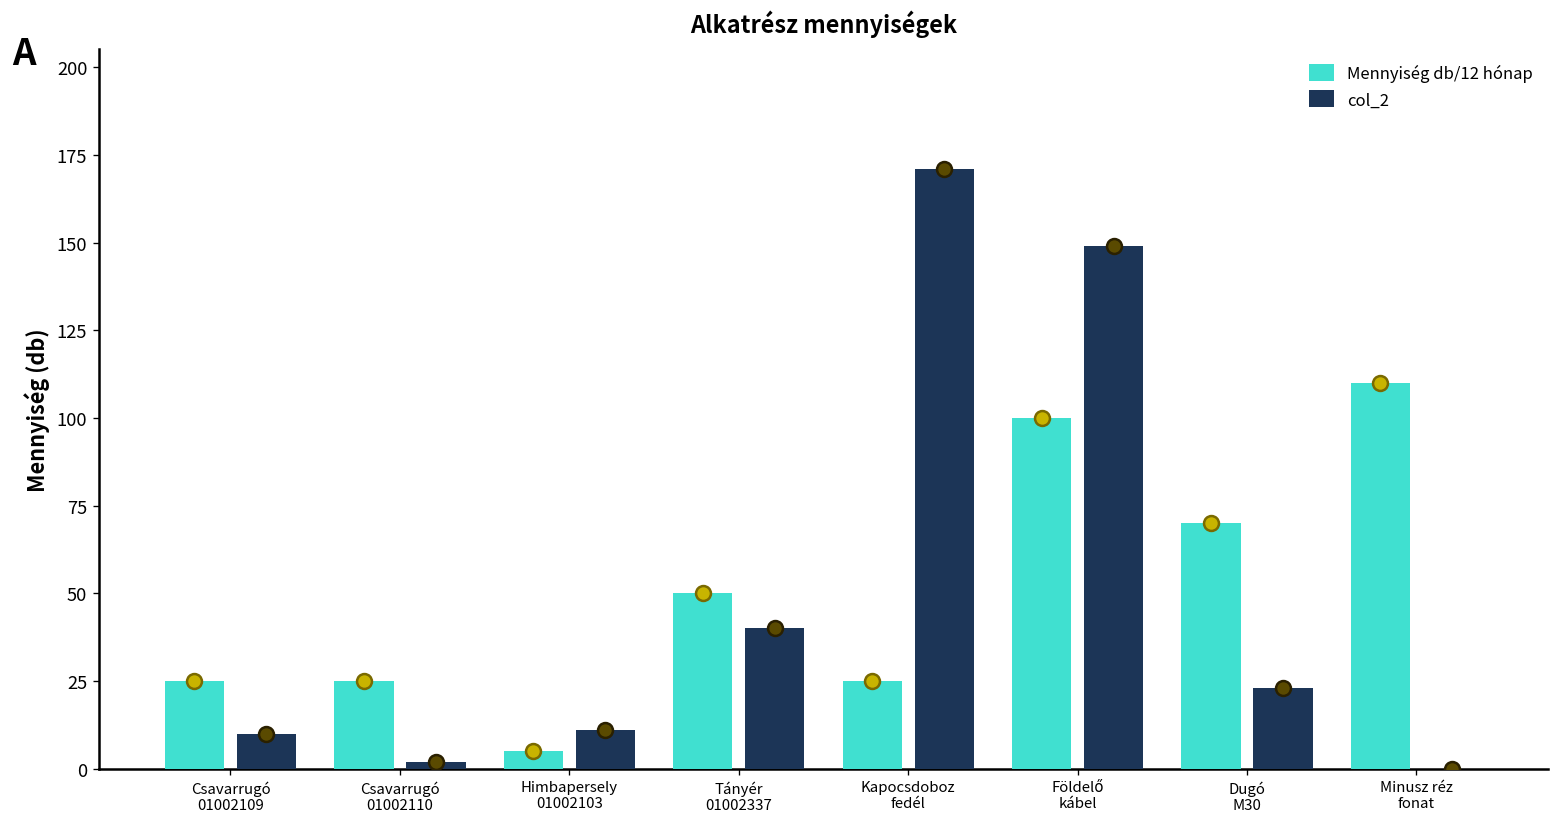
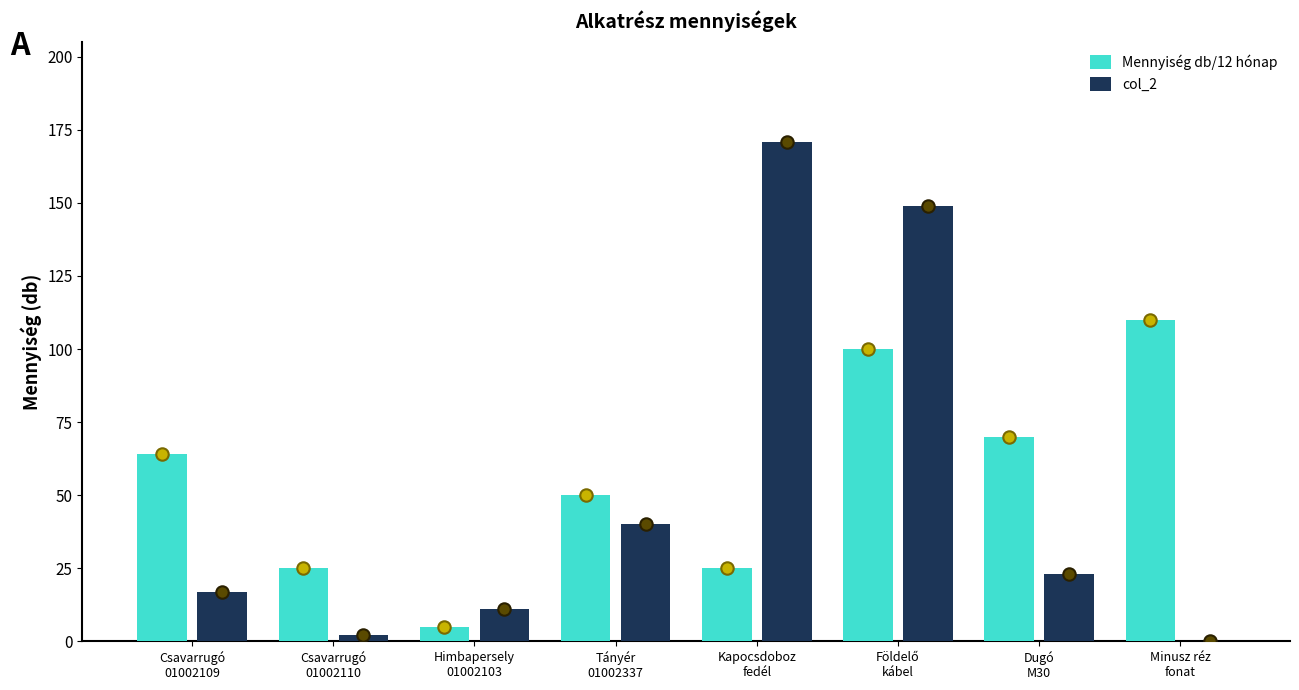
Mennyiség db/12 hónap, Csavarrugó 01002109: 25 -> 64
col_2, Csavarrugó 01002109: 10 -> 17
